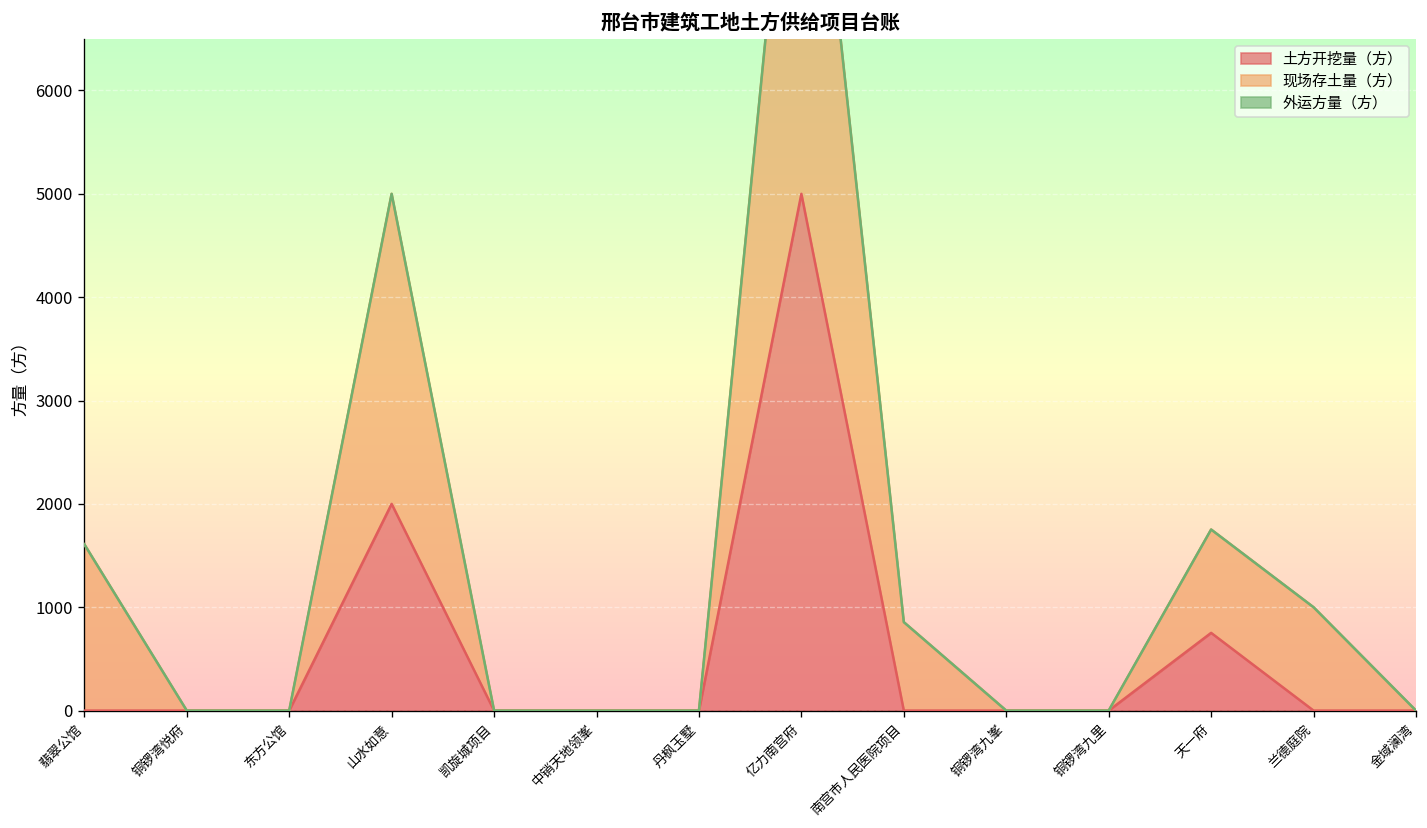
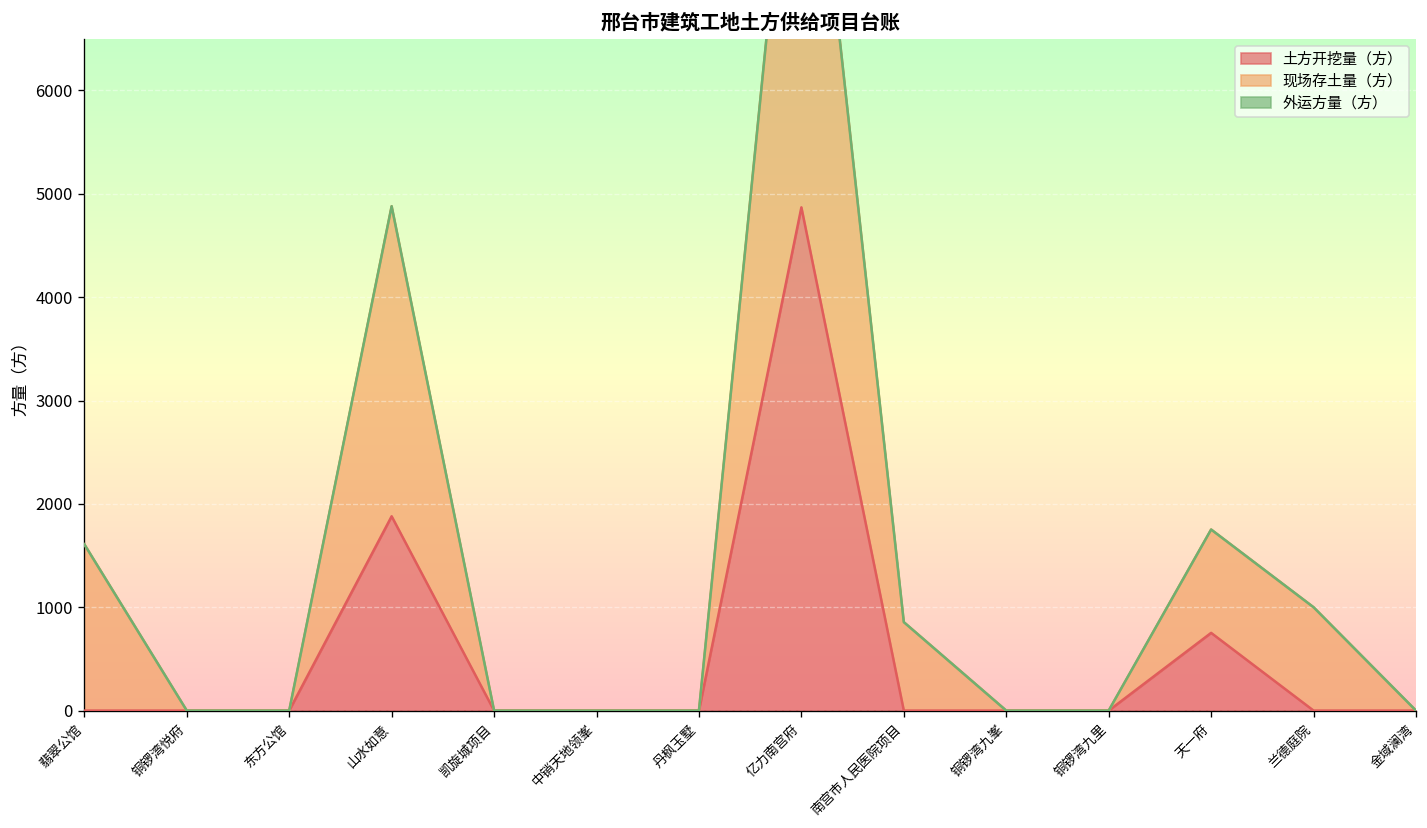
土方开挖量（方）, 山水如意: 2000 -> 1900
土方开挖量（方）, 亿力南宫府: 5000 -> 4900
